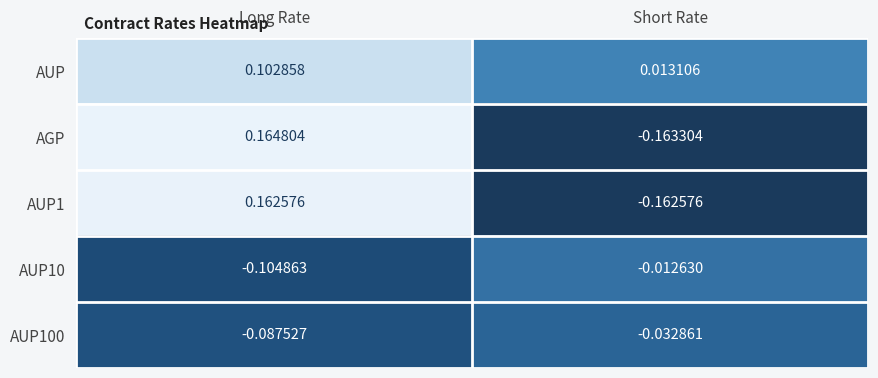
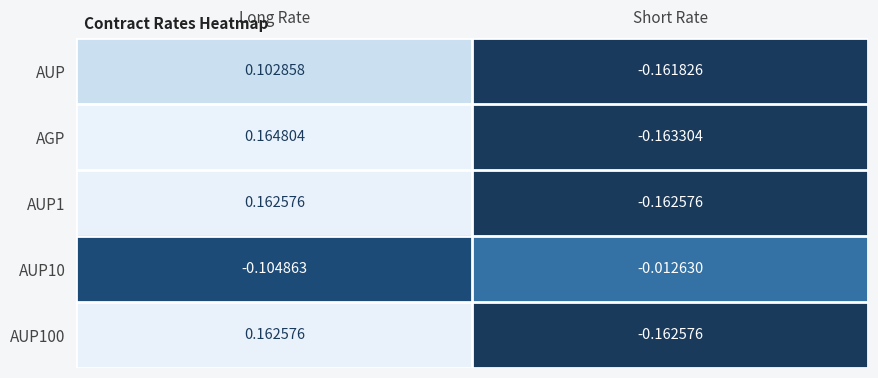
AUP, Short Rate: 0.013106 -> -0.161826
AUP100, Long Rate: -0.087527 -> 0.162576
AUP100, Short Rate: -0.032861 -> -0.162576
